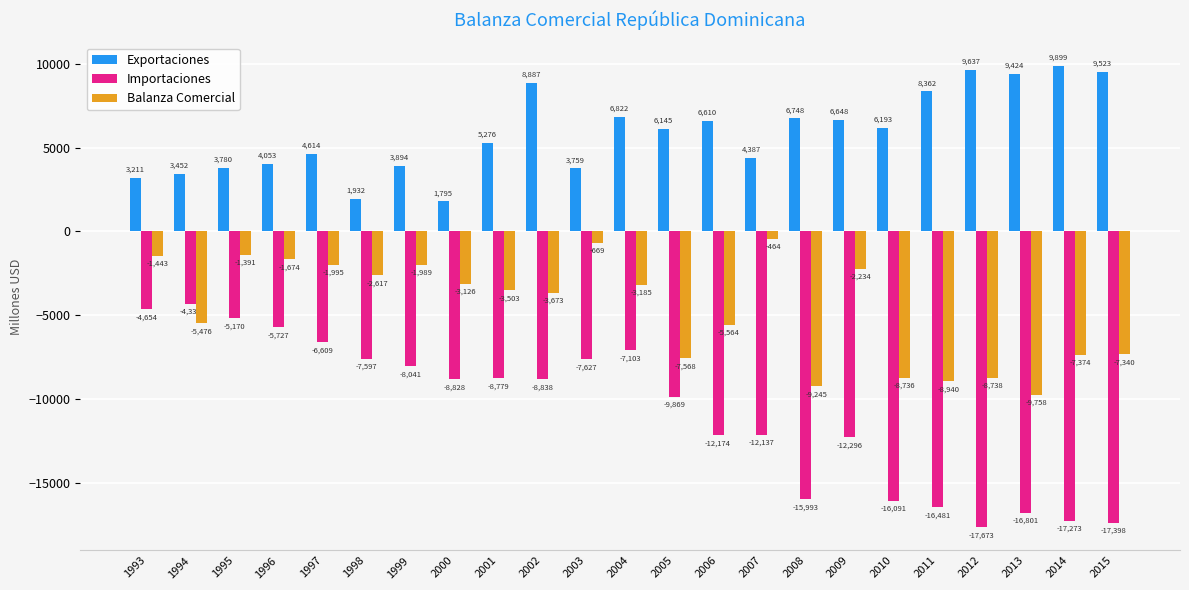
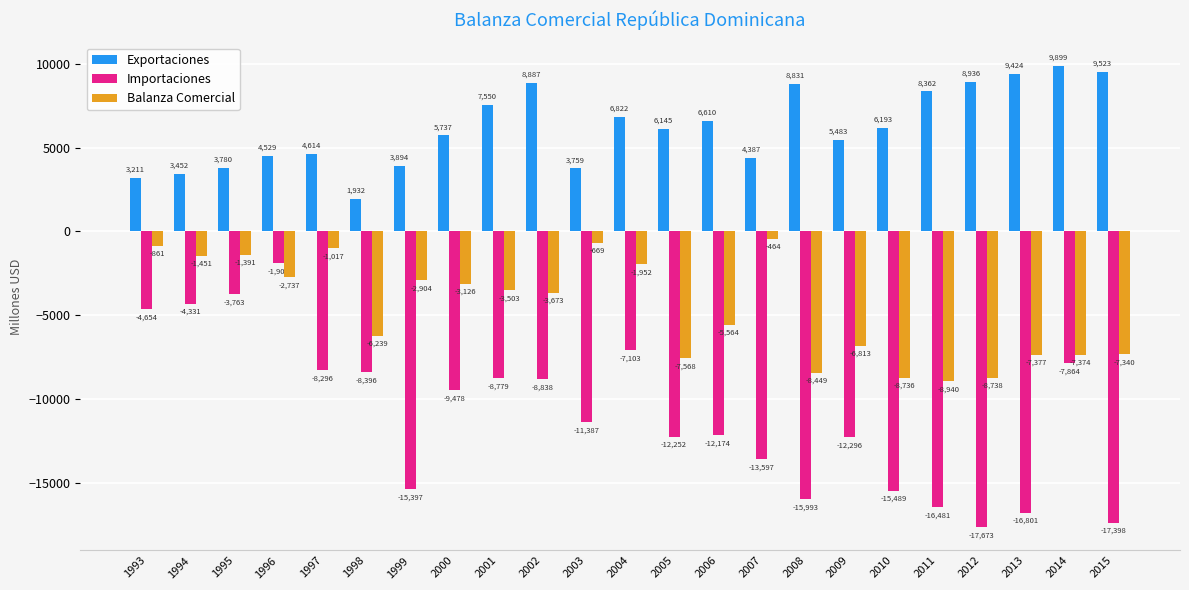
Balanza Comercial, 1993: -1,443 -> -861
Balanza Comercial, 1994: -5,476 -> -1,451
Importaciones, 1995: -5,170 -> -3,763
Exportaciones, 1996: 4,053 -> 4,529
Importaciones, 1996: -5,727 -> -1,903
Balanza Comercial, 1996: -1,674 -> -2,737
Importaciones, 1997: -6,609 -> -8,296
Balanza Comercial, 1997: -1,995 -> -1,017
Importaciones, 1998: -7,597 -> -8,396
Balanza Comercial, 1998: -2,617 -> -6,239
Importaciones, 1999: -8,041 -> -15,397
Balanza Comercial, 1999: -1,989 -> -2,904
Exportaciones, 2000: 1,795 -> 5,737
Importaciones, 2000: -8,828 -> -9,478
Exportaciones, 2001: 5,276 -> 7,550
Importaciones, 2003: -7,627 -> -11,387
Balanza Comercial, 2004: -3,185 -> -1,952
Importaciones, 2005: -9,869 -> -12,252
Importaciones, 2007: -12,137 -> -13,597
Exportaciones, 2008: 6,748 -> 8,831
Balanza Comercial, 2008: -9,245 -> -8,449
Exportaciones, 2009: 6,648 -> 5,483
Balanza Comercial, 2009: -2,234 -> -6,813
Importaciones, 2010: -16,091 -> -15,489
Exportaciones, 2012: 9,637 -> 8,936
Balanza Comercial, 2013: -9,758 -> -7,377
Importaciones, 2014: -17,273 -> -7,864
